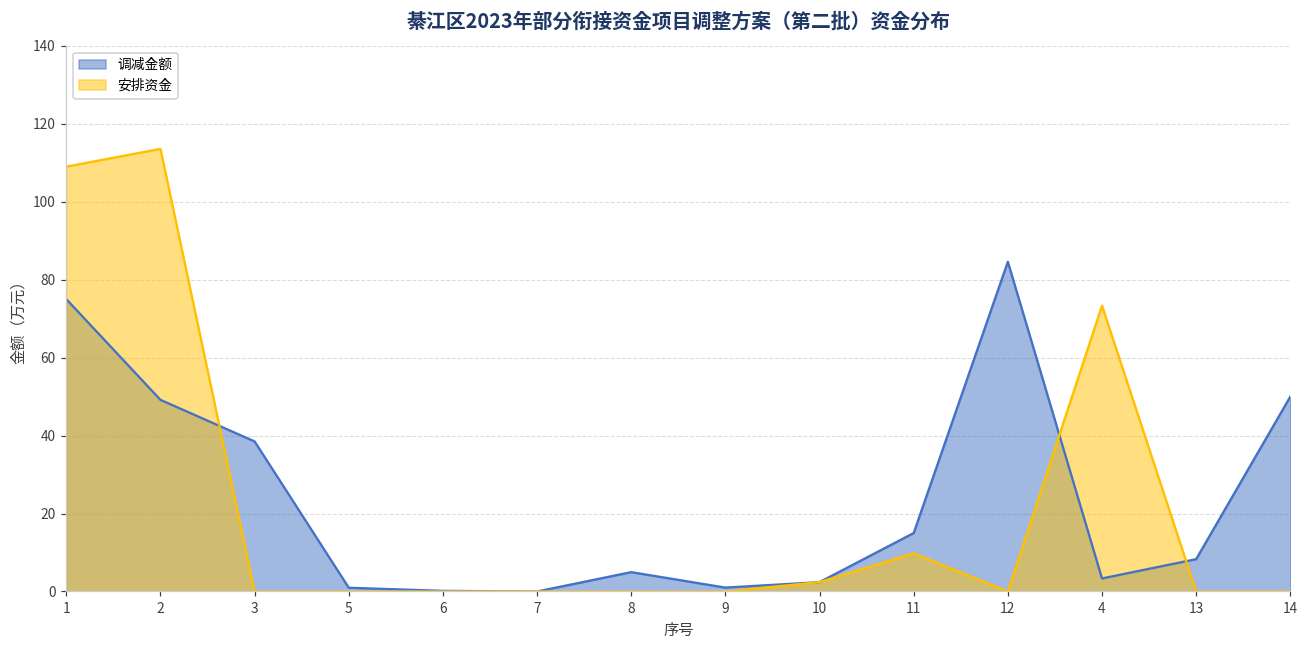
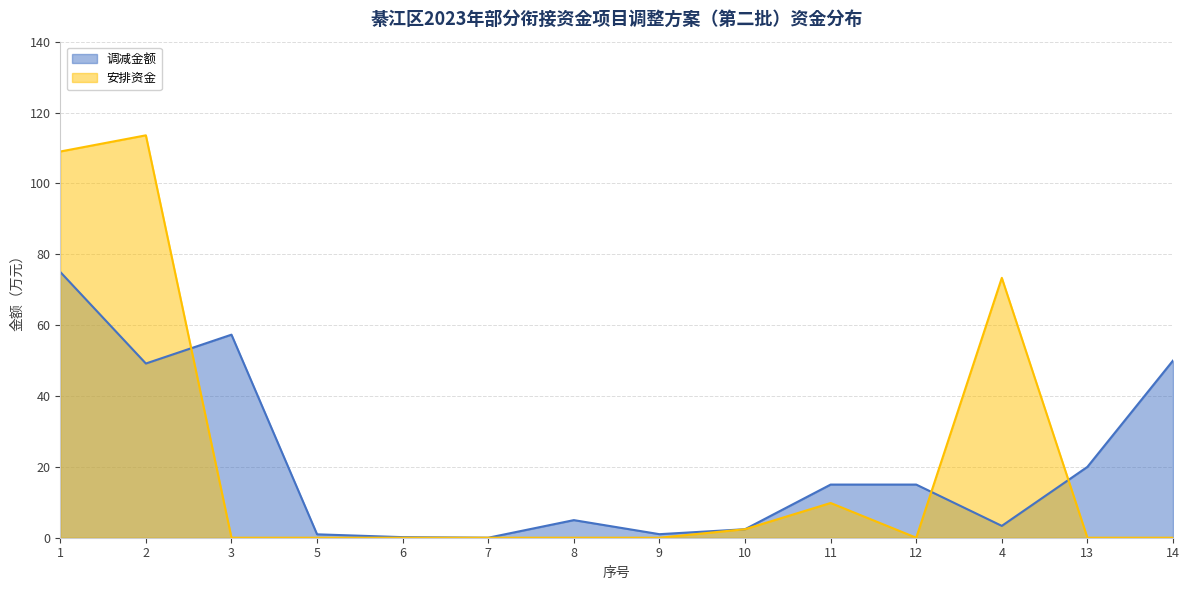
调减金额, 3: 39 -> 57
调减金额, 12: 85 -> 15
调减金额, 13: 8 -> 20
